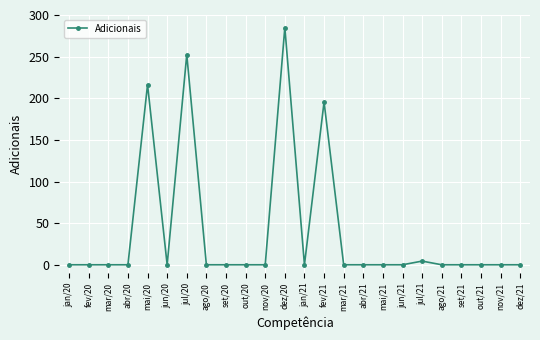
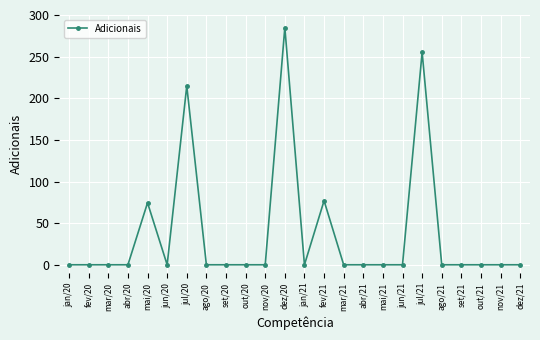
mai/20: 220 -> 70
jul/20: 250 -> 210
fev/21: 200 -> 80
jul/21: 0 -> 260
